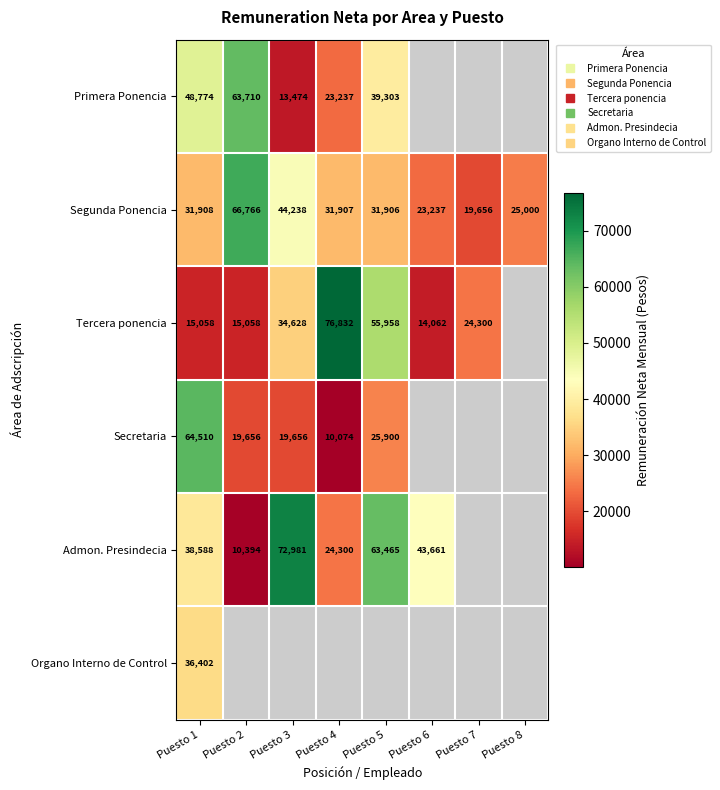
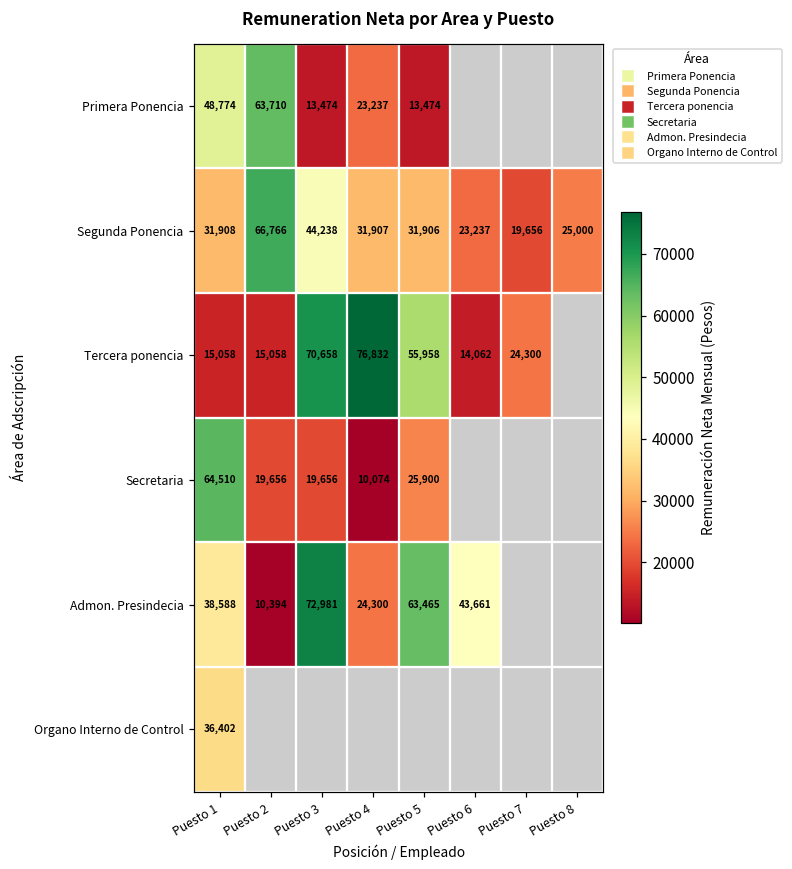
Primera Ponencia, Puesto 5: 39,303 -> 13,474
Tercera ponencia, Puesto 3: 34,628 -> 70,658
